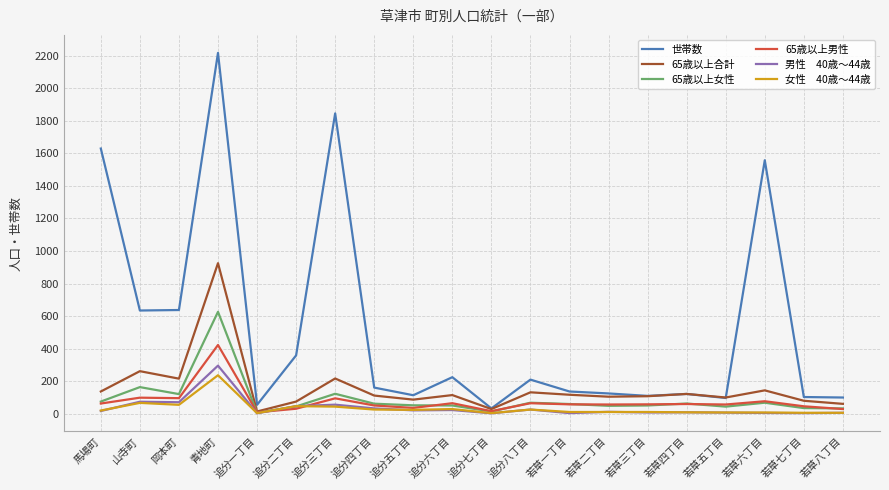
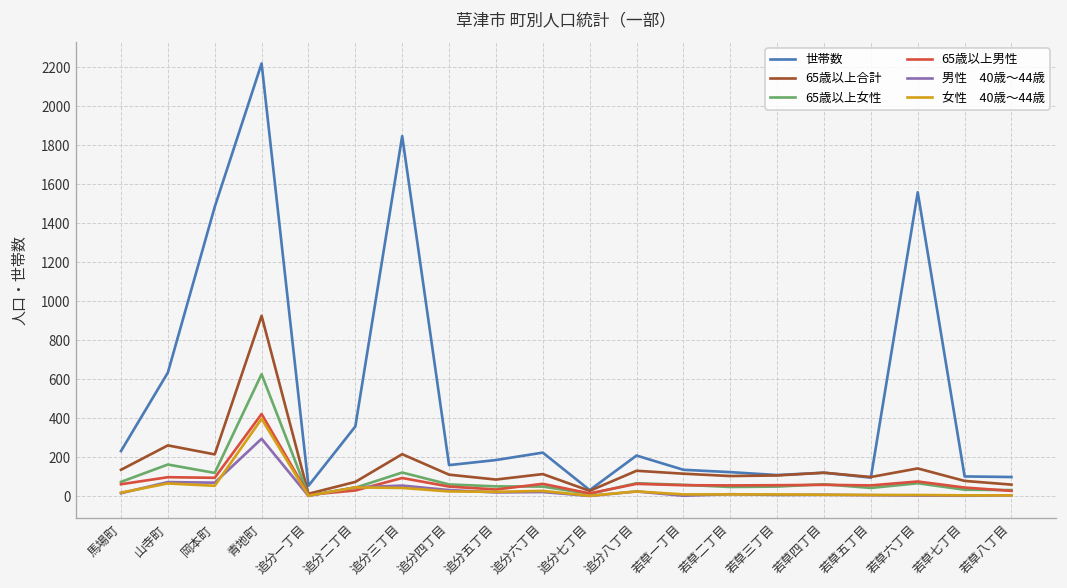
世帯数, 馬場町: 1630 -> 230
世帯数, 岡本町: 640 -> 1480
女性 40歳～44歳, 青地町: 240 -> 400
世帯数, 追分五丁目: 110 -> 190
